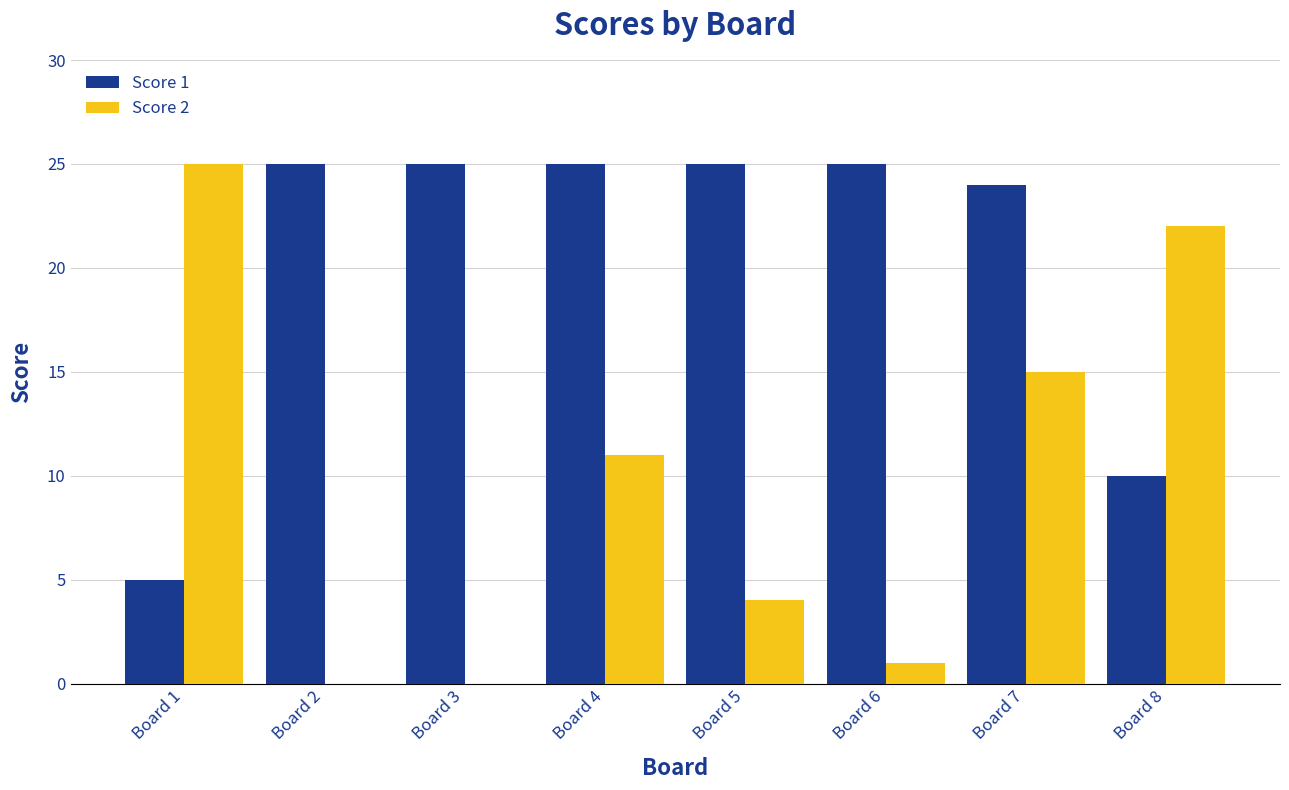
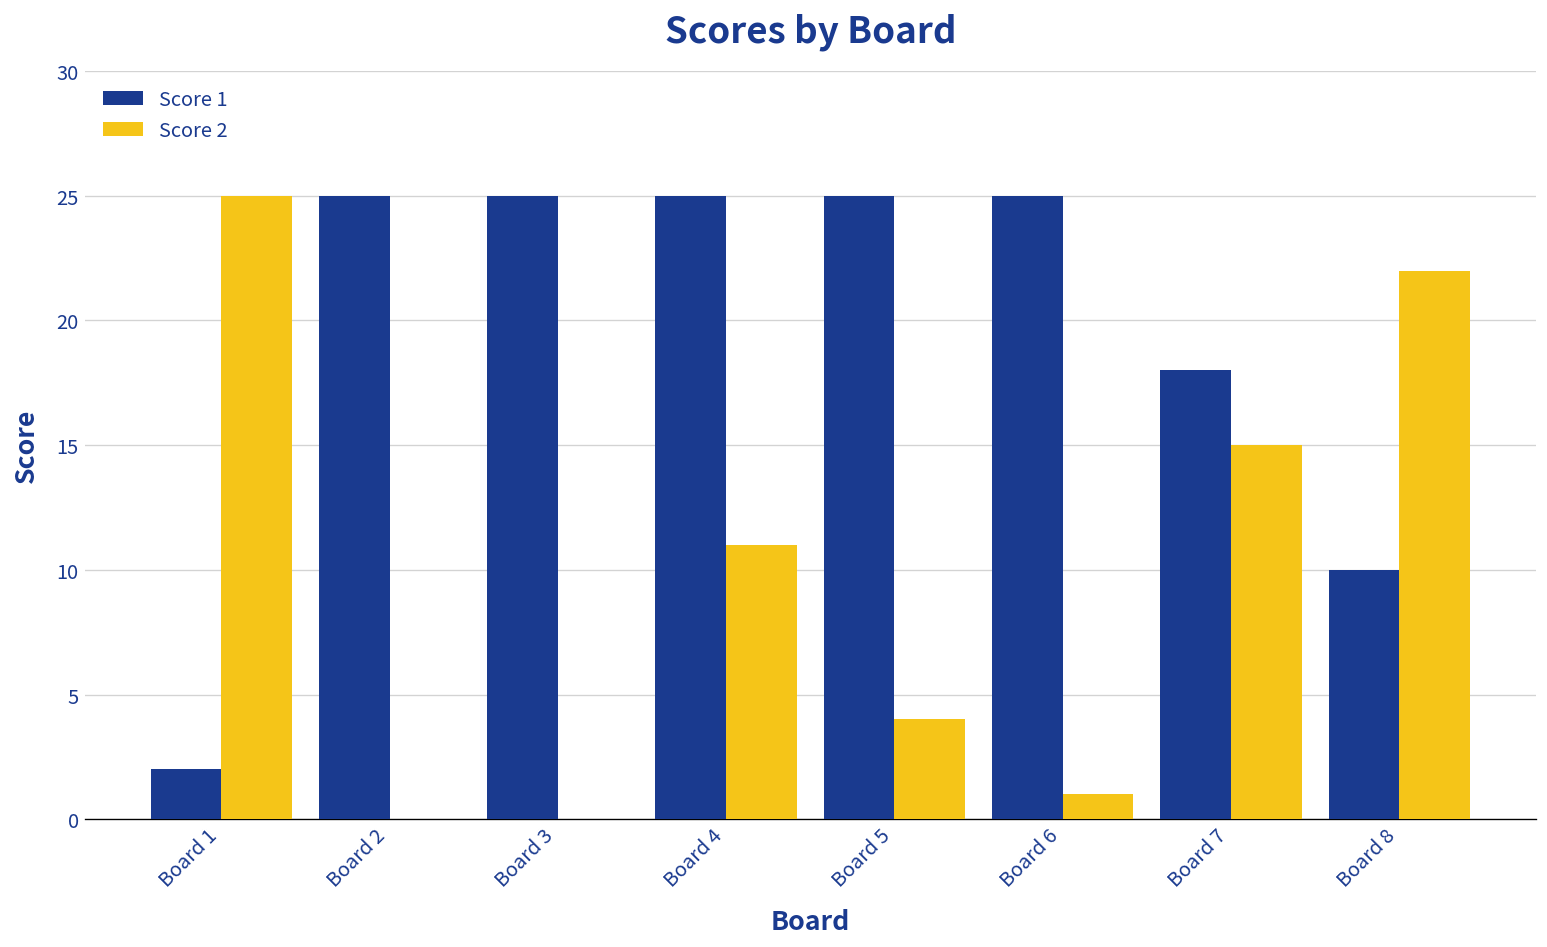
Score 1, Board 1: 5 -> 2
Score 1, Board 7: 24 -> 18
